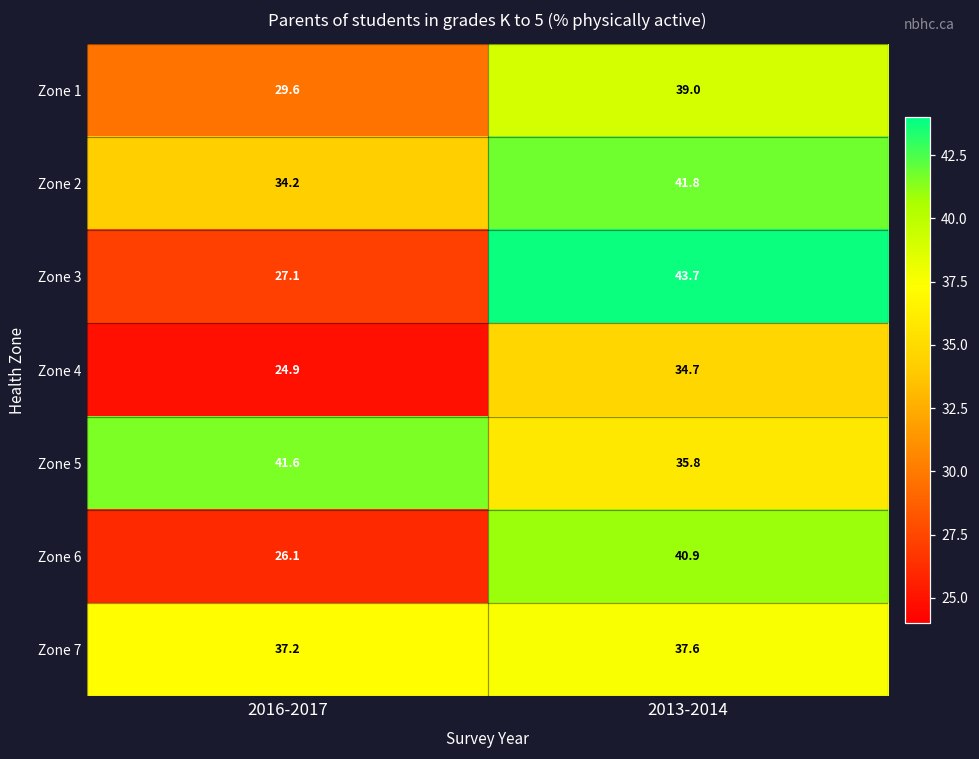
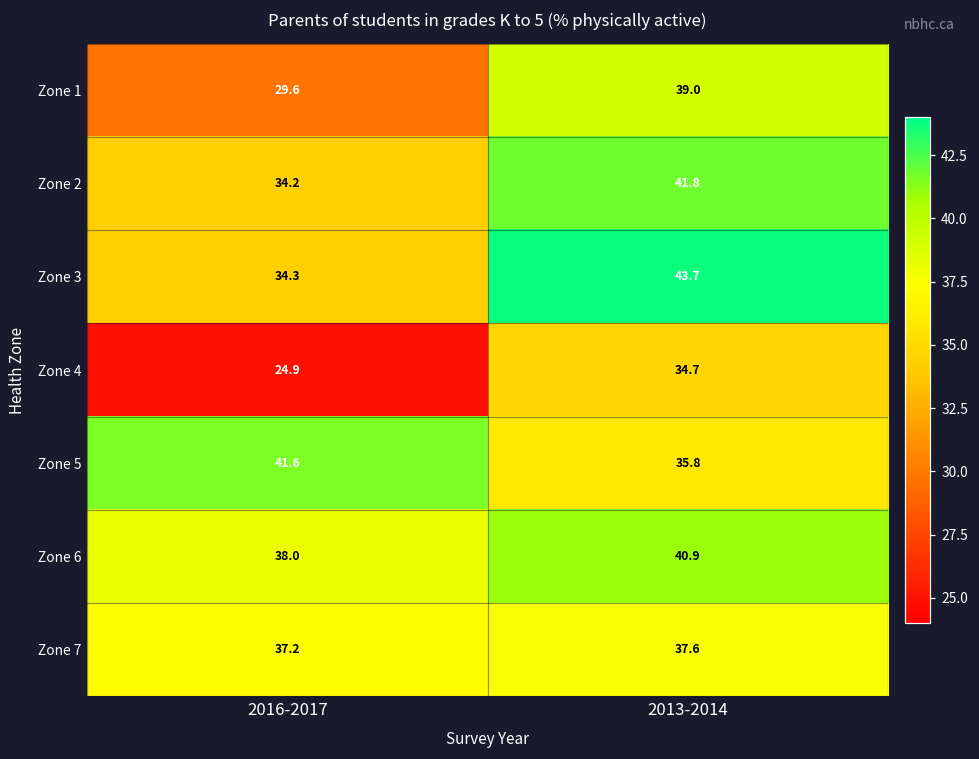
Zone 3, 2016-2017: 27.1 -> 34.3
Zone 6, 2016-2017: 26.1 -> 38.0
